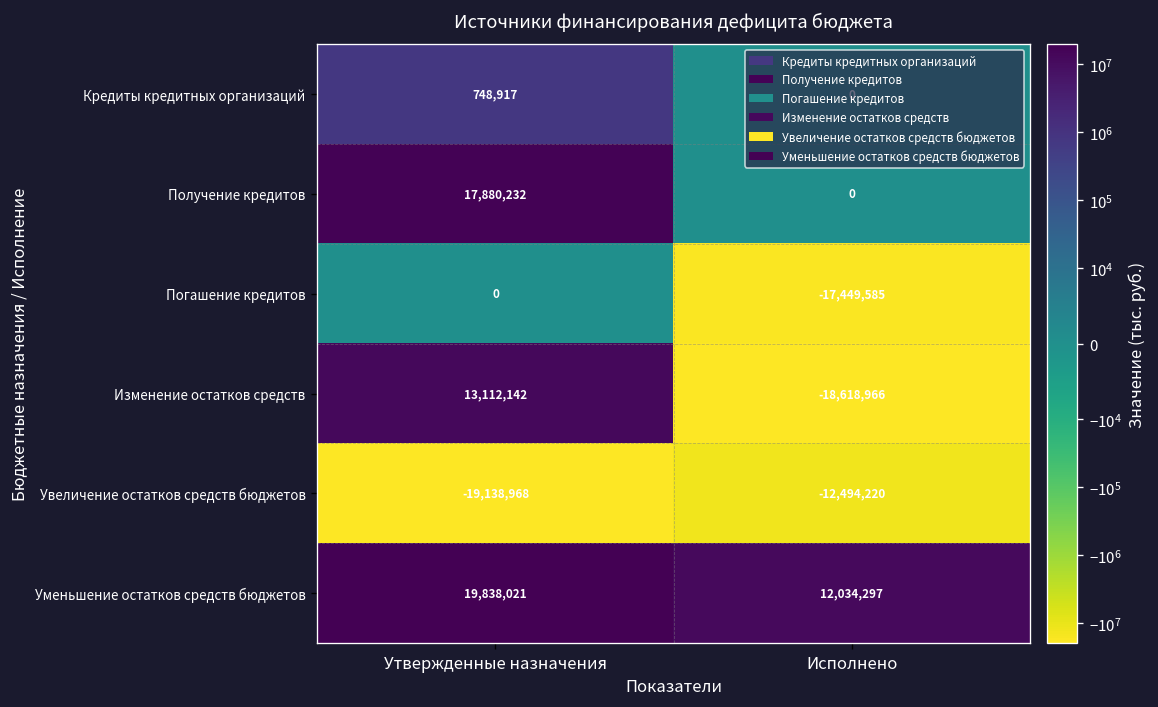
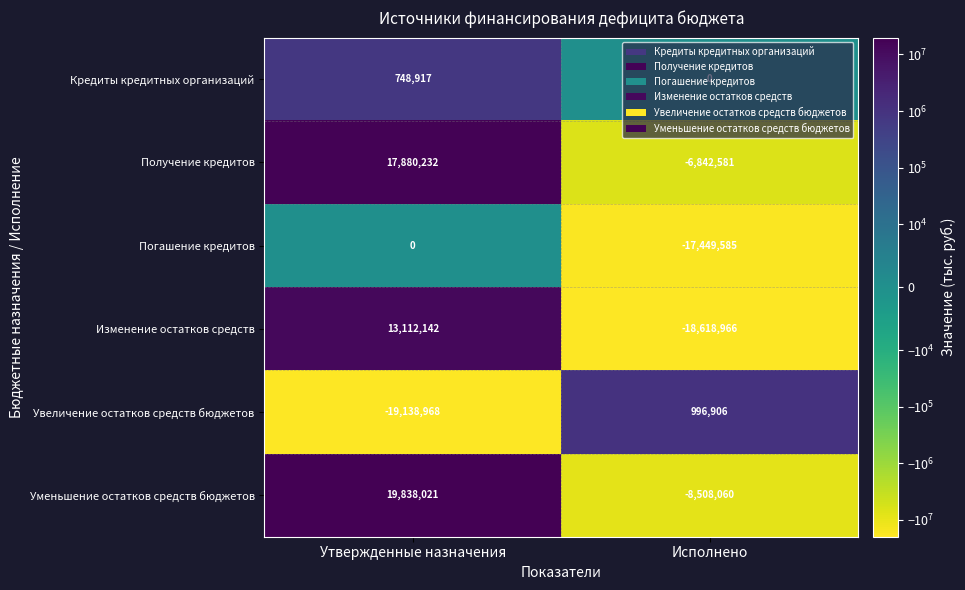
Получение кредитов, Исполнено: 0 -> -6,842,581
Увеличение остатков средств бюджетов, Исполнено: -12,494,220 -> 996,906
Уменьшение остатков средств бюджетов, Исполнено: 12,034,297 -> -8,508,060
